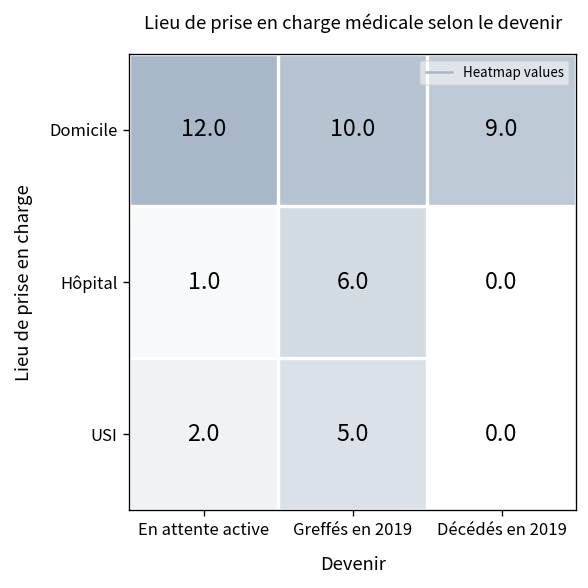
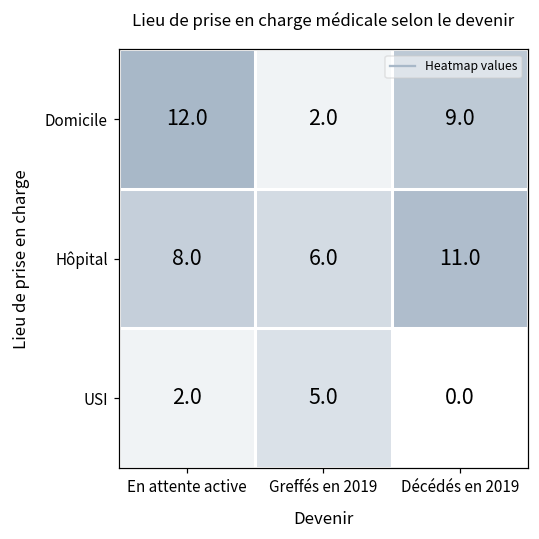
Domicile, Greffés en 2019: 10.0 -> 2.0
Hôpital, En attente active: 1.0 -> 8.0
Hôpital, Décédés en 2019: 0.0 -> 11.0
